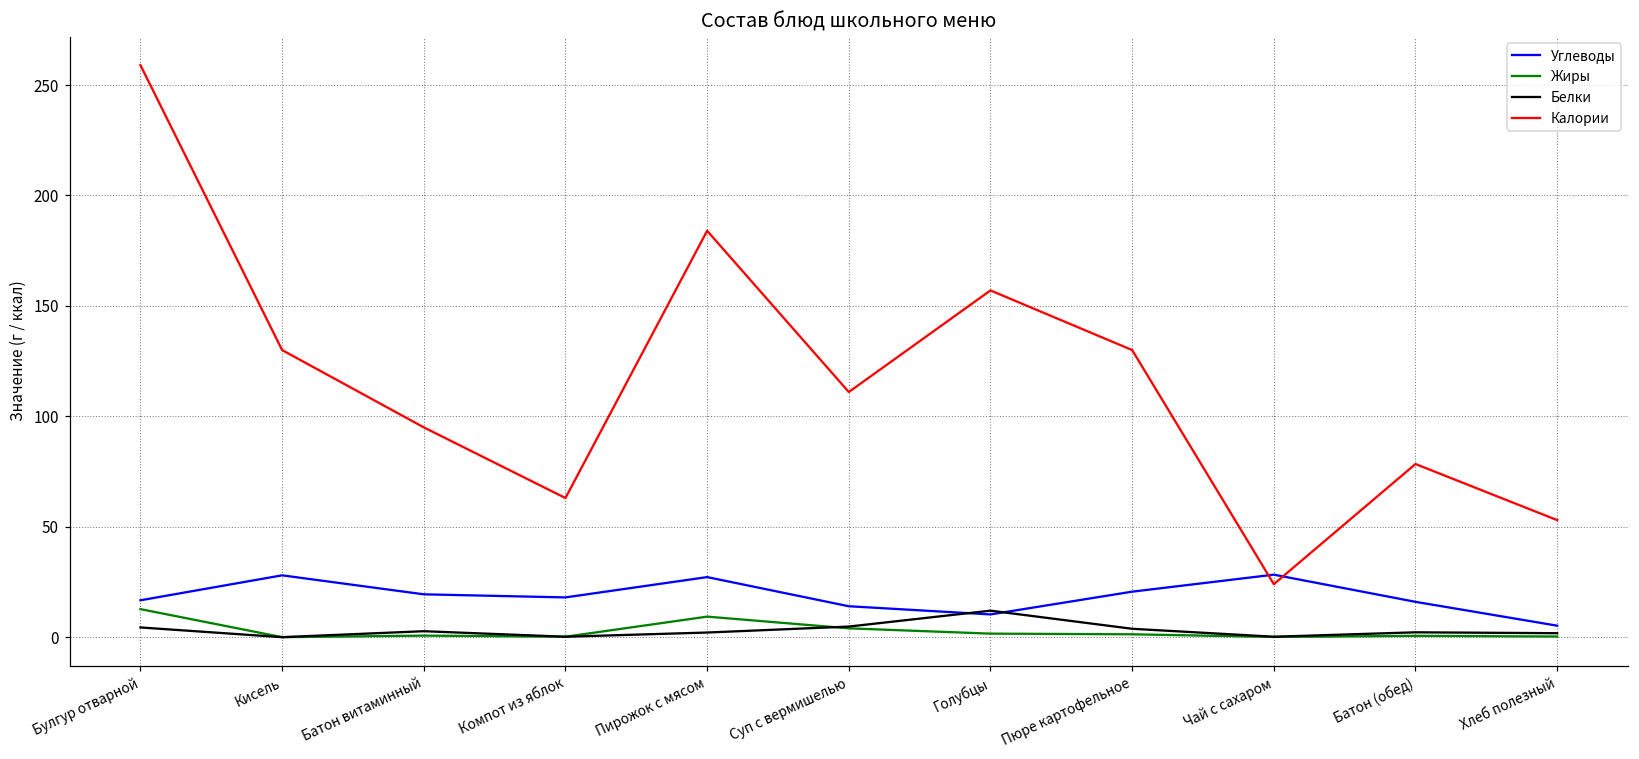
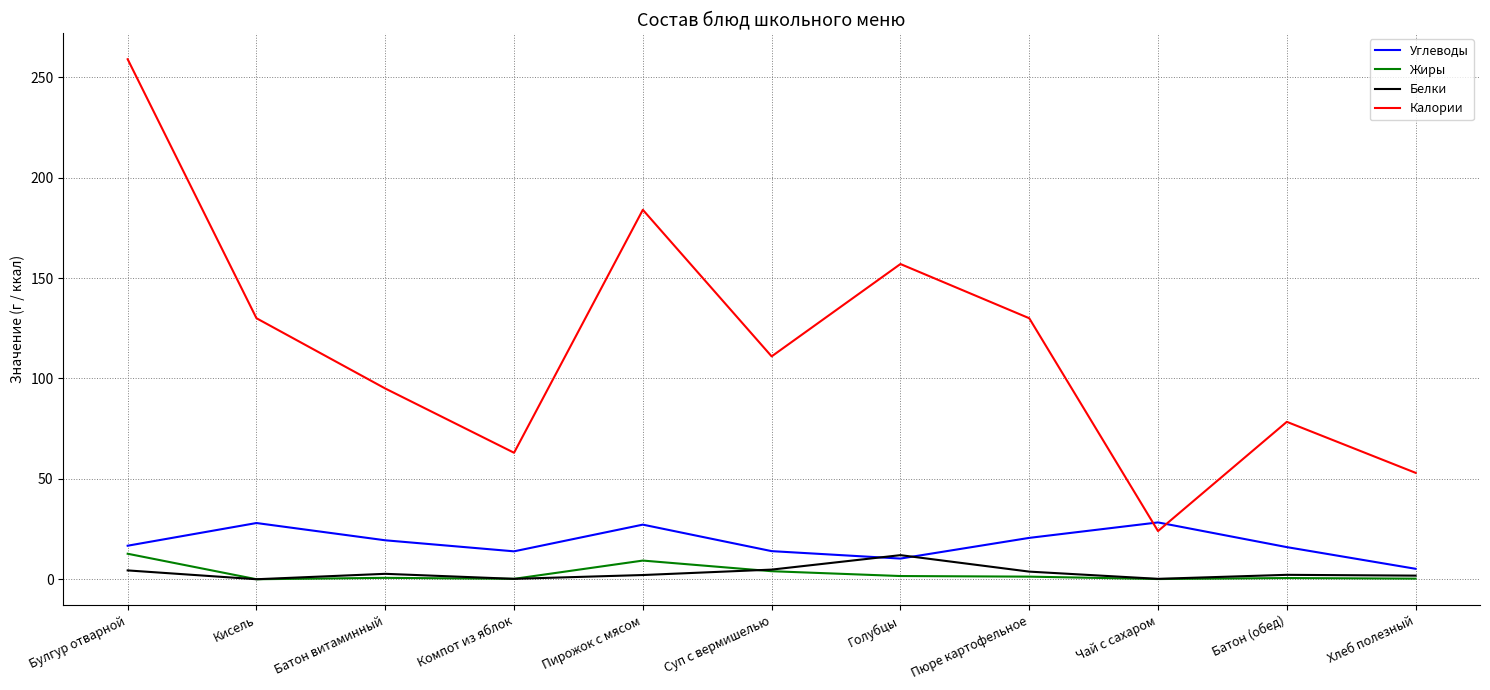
Углеводы, Компот из яблок: 18 -> 14
